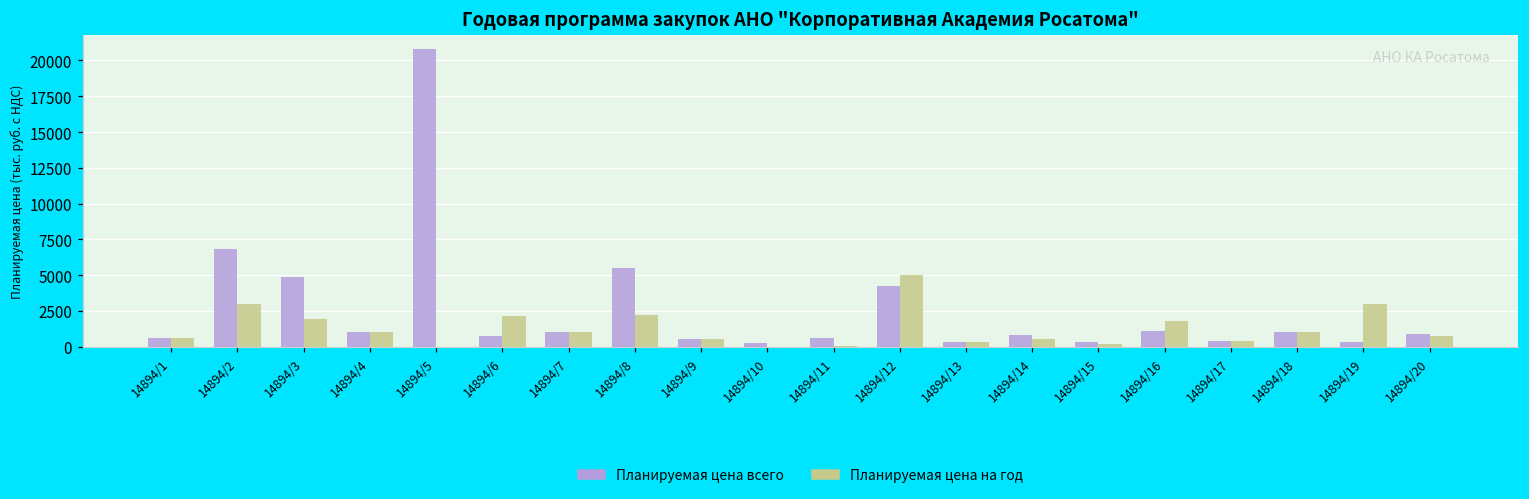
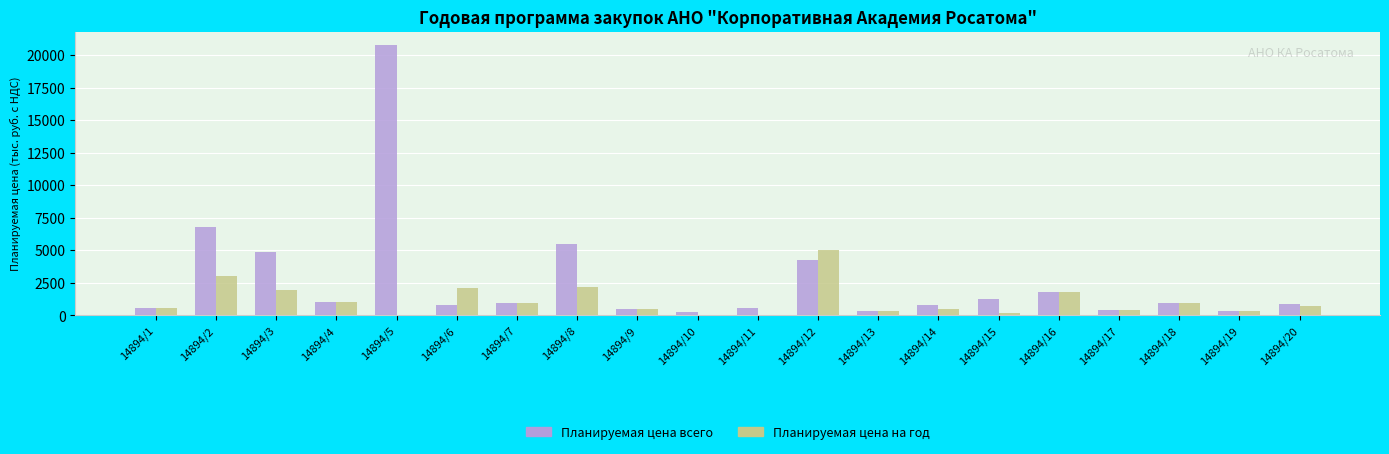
Планируемая цена всего, 14894/15: 300 -> 1300
Планируемая цена всего, 14894/16: 1100 -> 1800
Планируемая цена на год, 14894/19: 3000 -> 400
